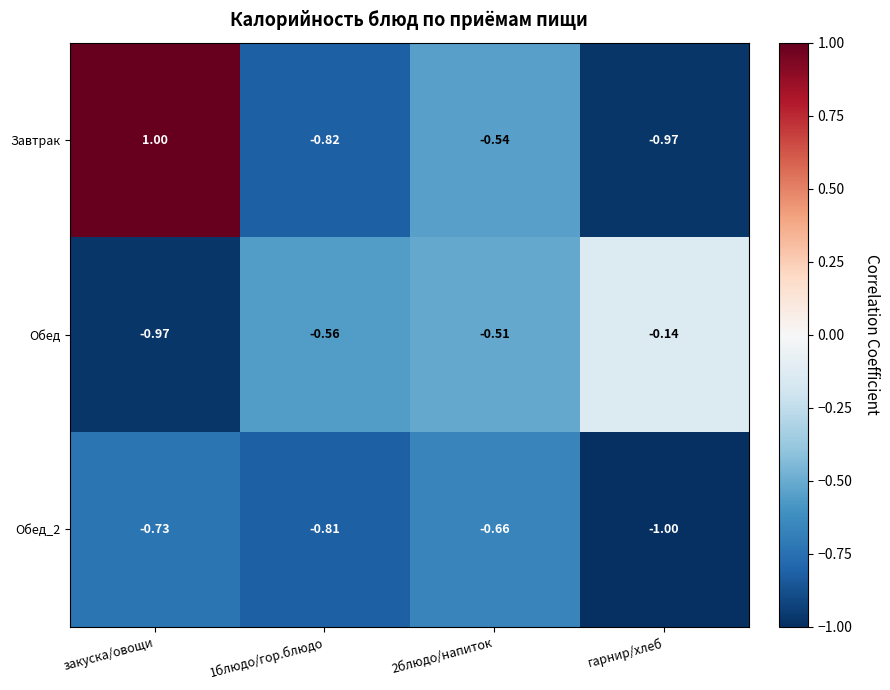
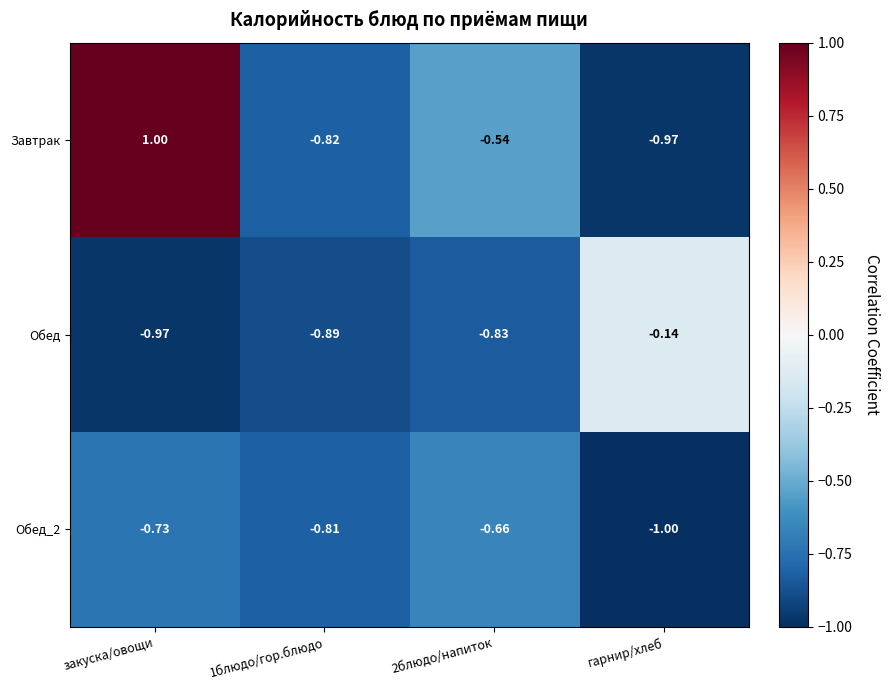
Обед, 1блюдо/гор.блюдо: -0.56 -> -0.89
Обед, 2блюдо/напиток: -0.51 -> -0.83
